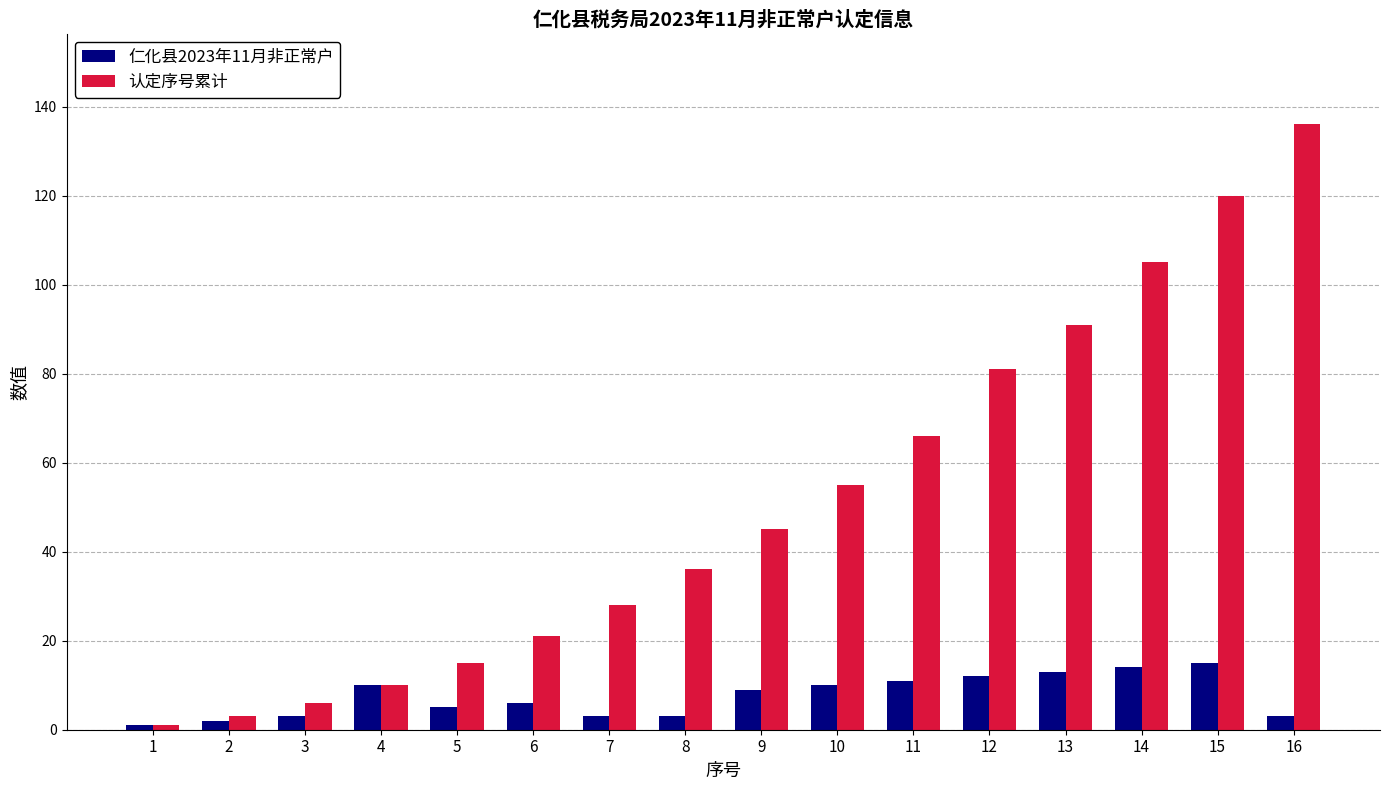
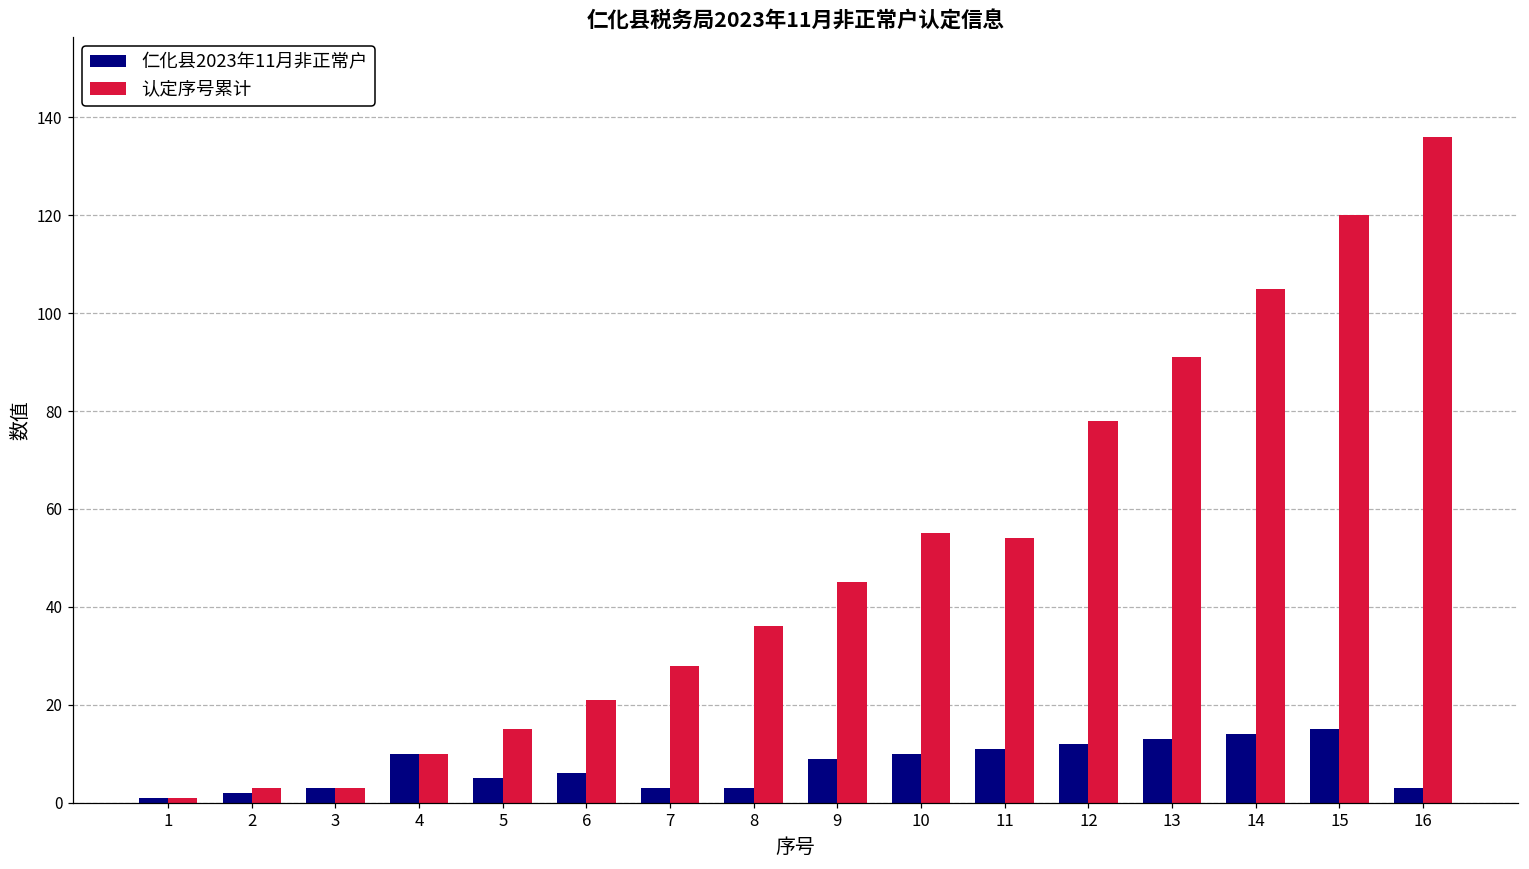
认定序号累计, 3: 6 -> 3
认定序号累计, 11: 66 -> 54
认定序号累计, 12: 81 -> 78
